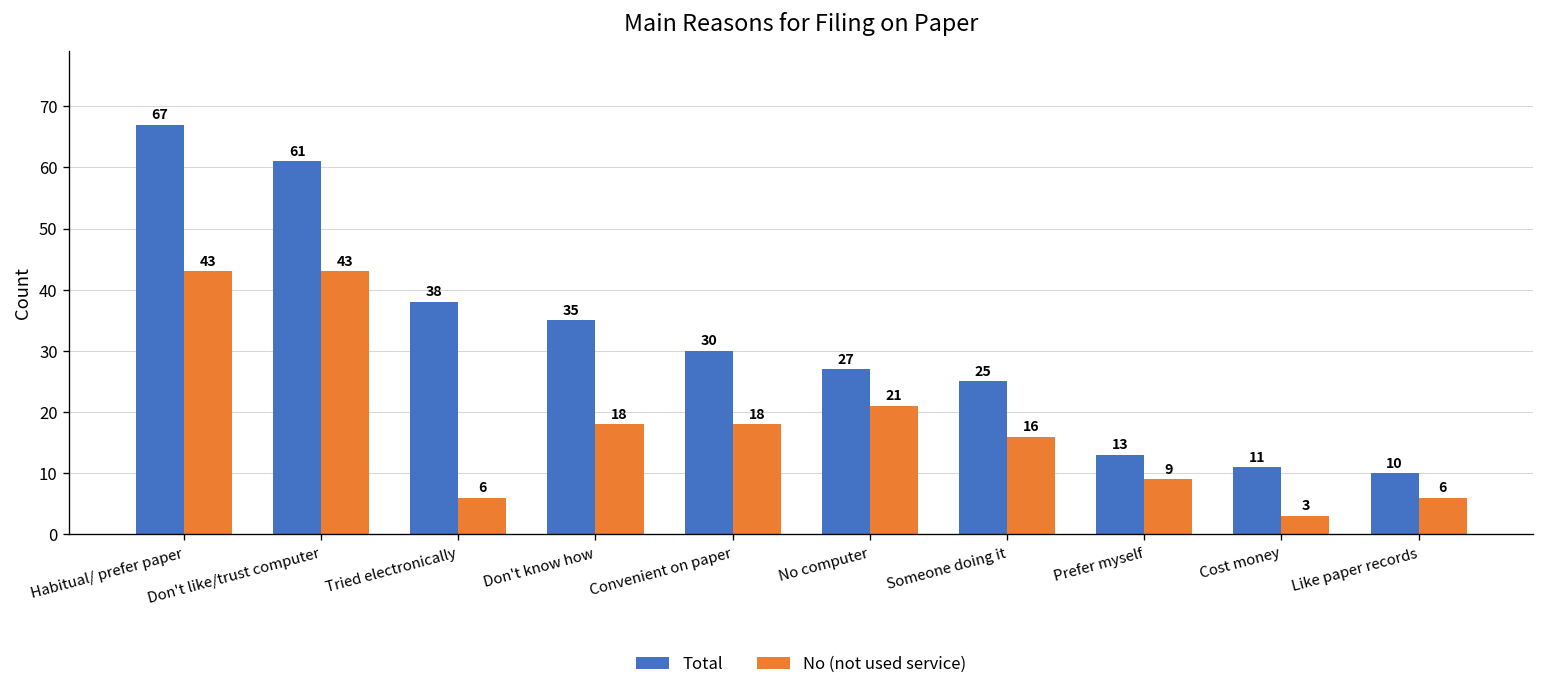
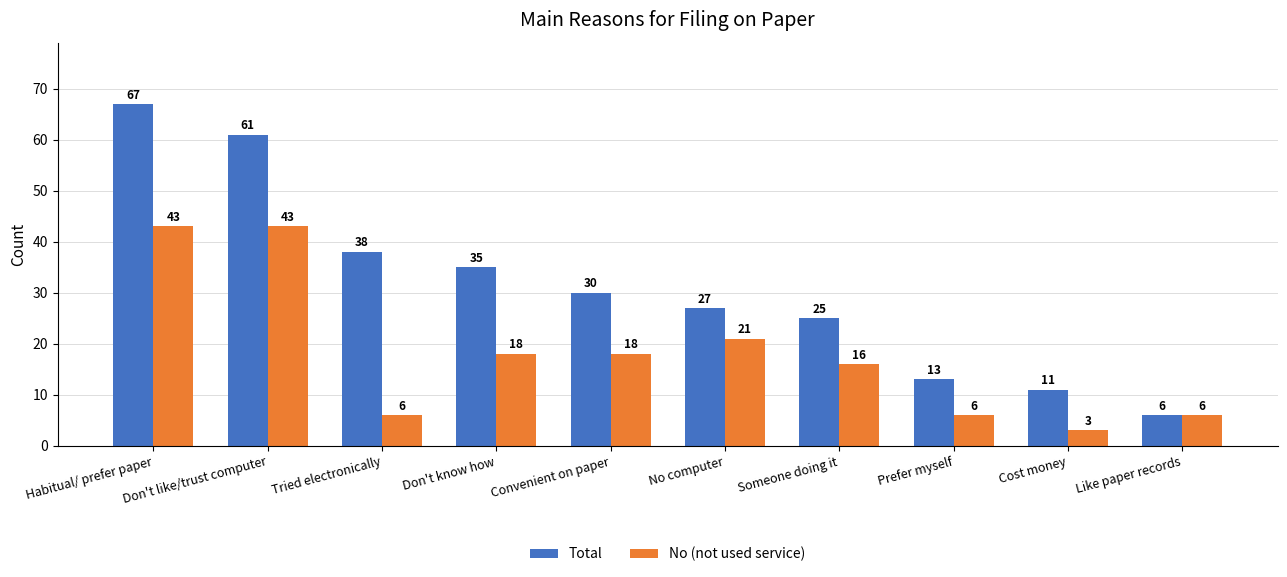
No (not used service), Prefer myself: 9 -> 6
Total, Like paper records: 10 -> 6
